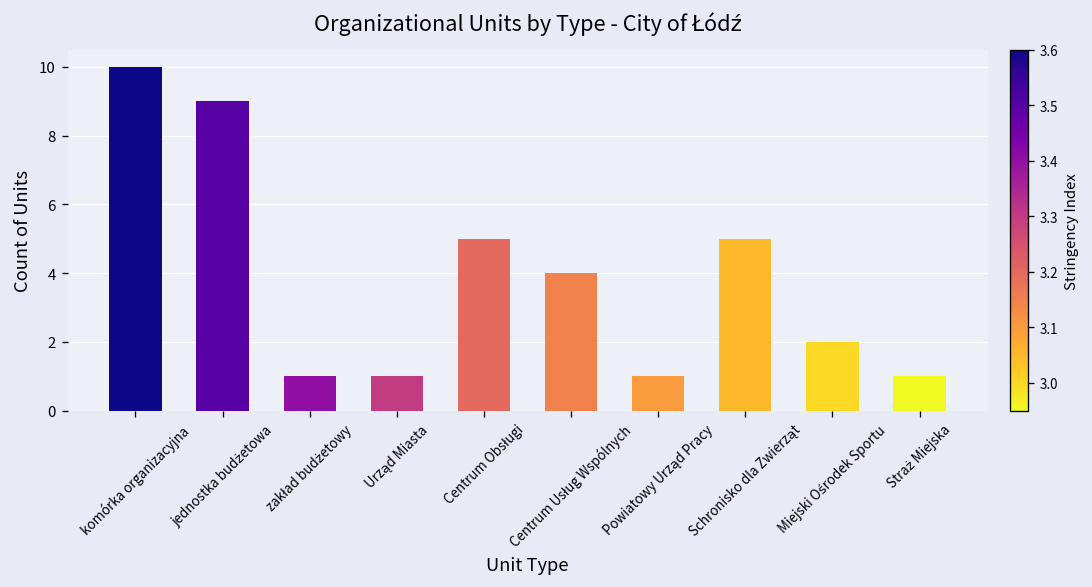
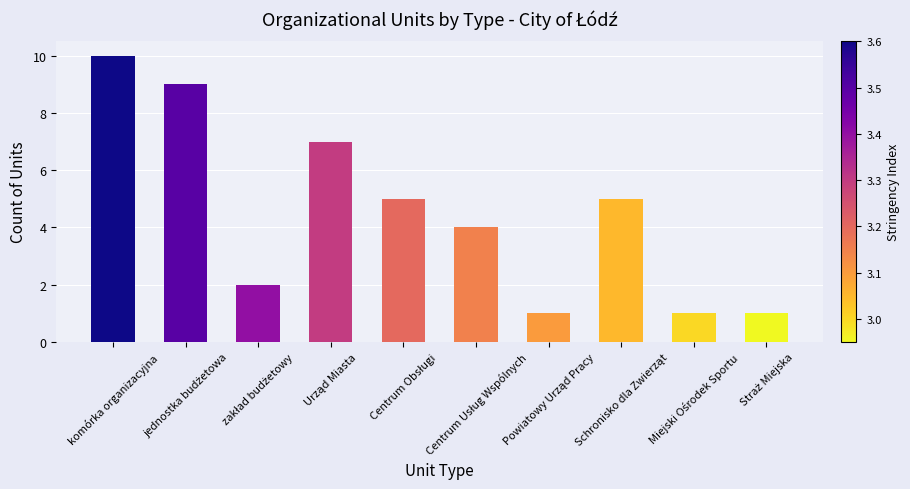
zakład budżetowy: 1 -> 2
Urząd Miasta: 1 -> 7
Miejski Ośrodek Sportu: 2 -> 1
